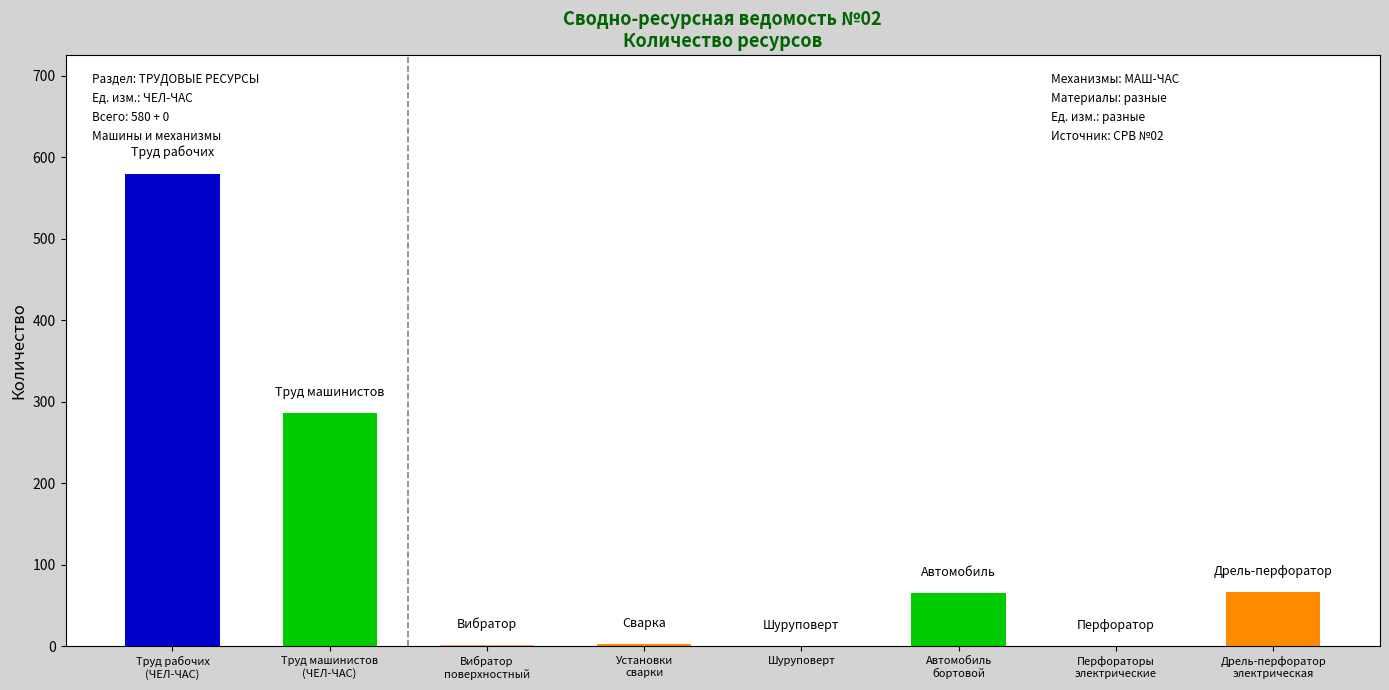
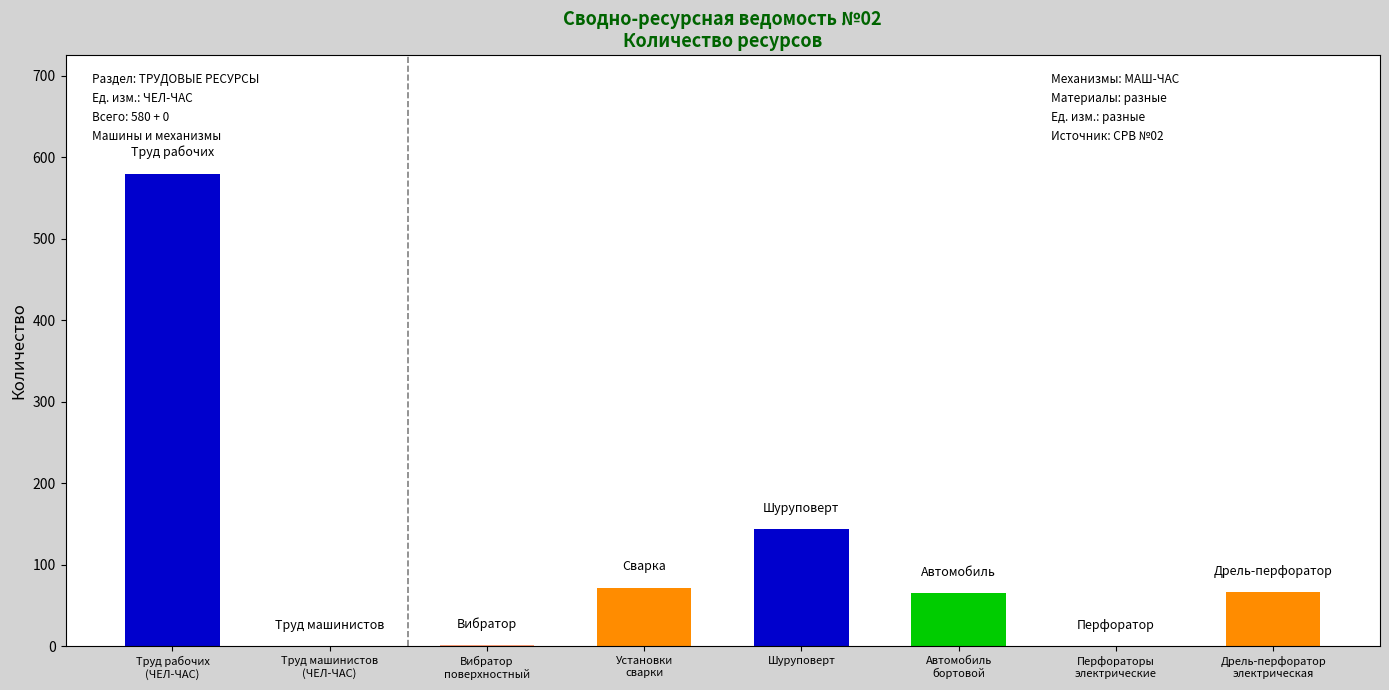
Труд машинистов (ЧЕЛ-ЧАС): 290 -> 0
Установки сварки: 0 -> 70
Шуруповерт: 0 -> 140
